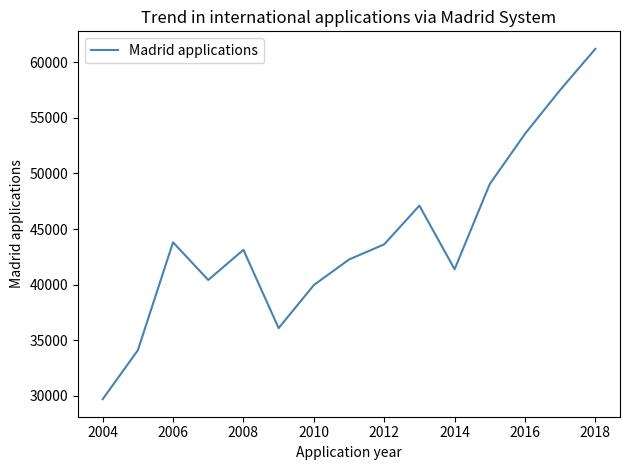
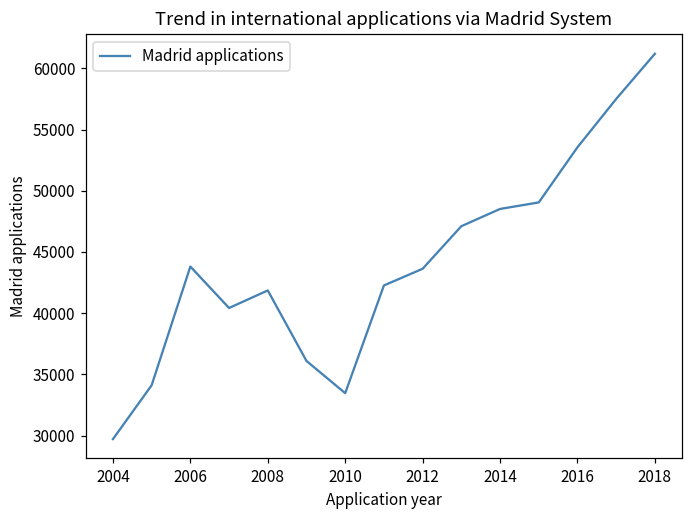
2008: 43100 -> 41900
2010: 40000 -> 33500
2014: 41400 -> 48500
